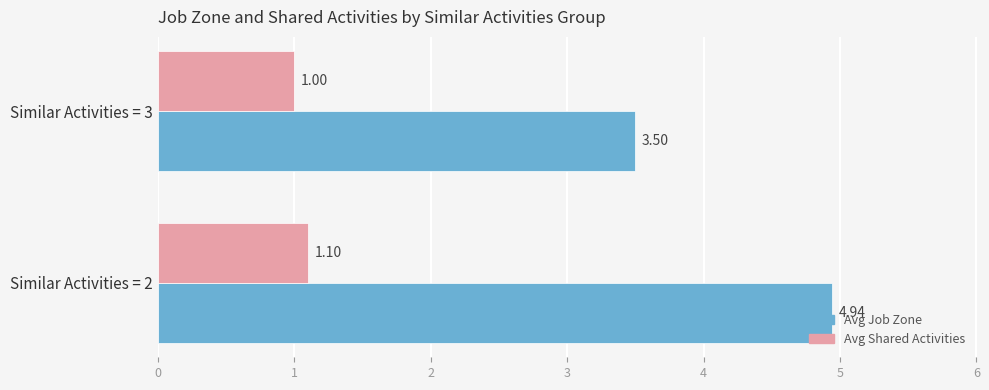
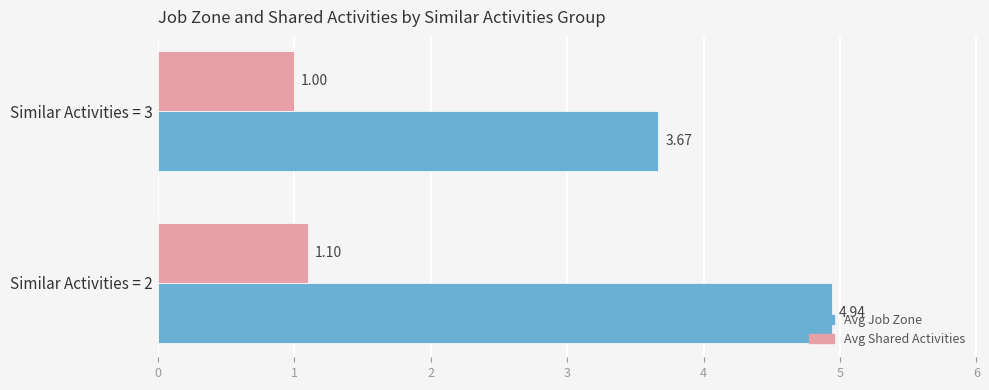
Avg Job Zone, Similar Activities = 3: 3.50 -> 3.67
